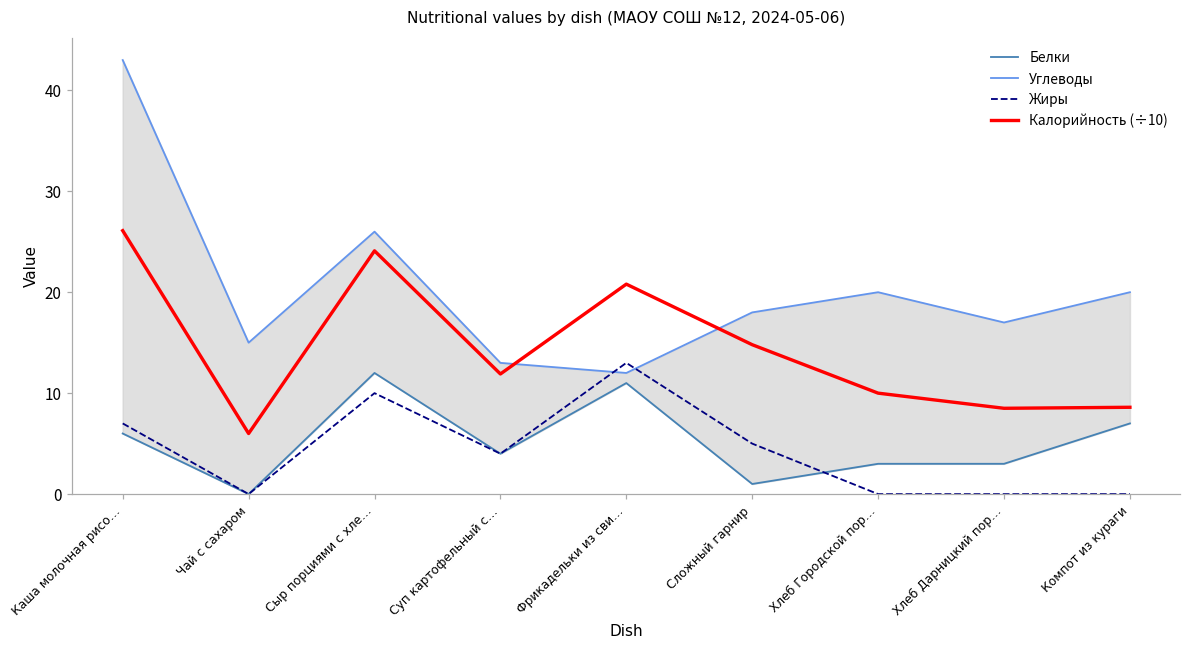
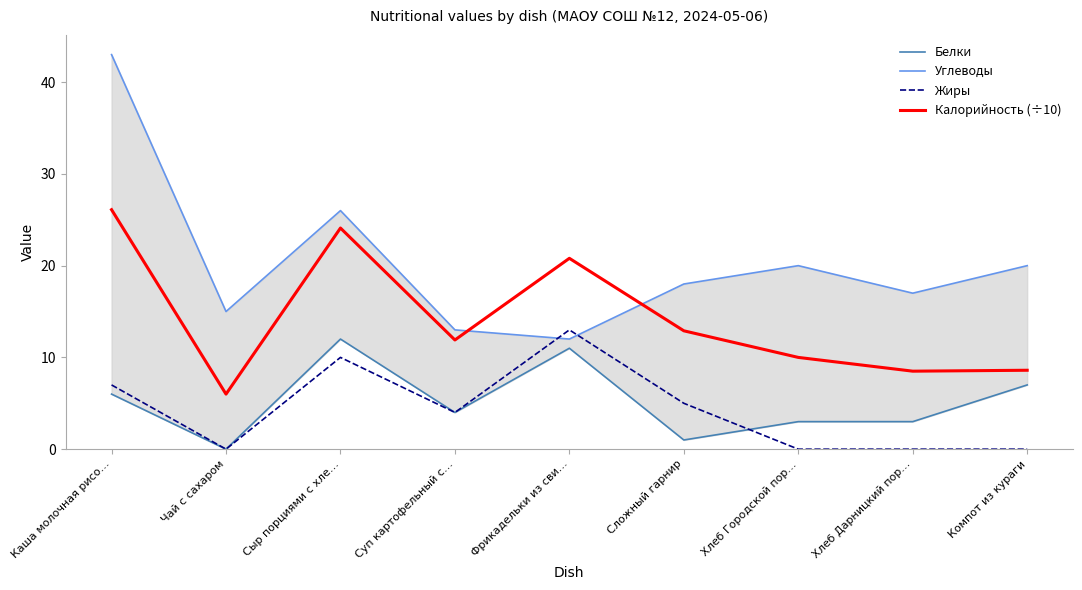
Калорийность (÷10), Сложный гарнир: 15 -> 13
